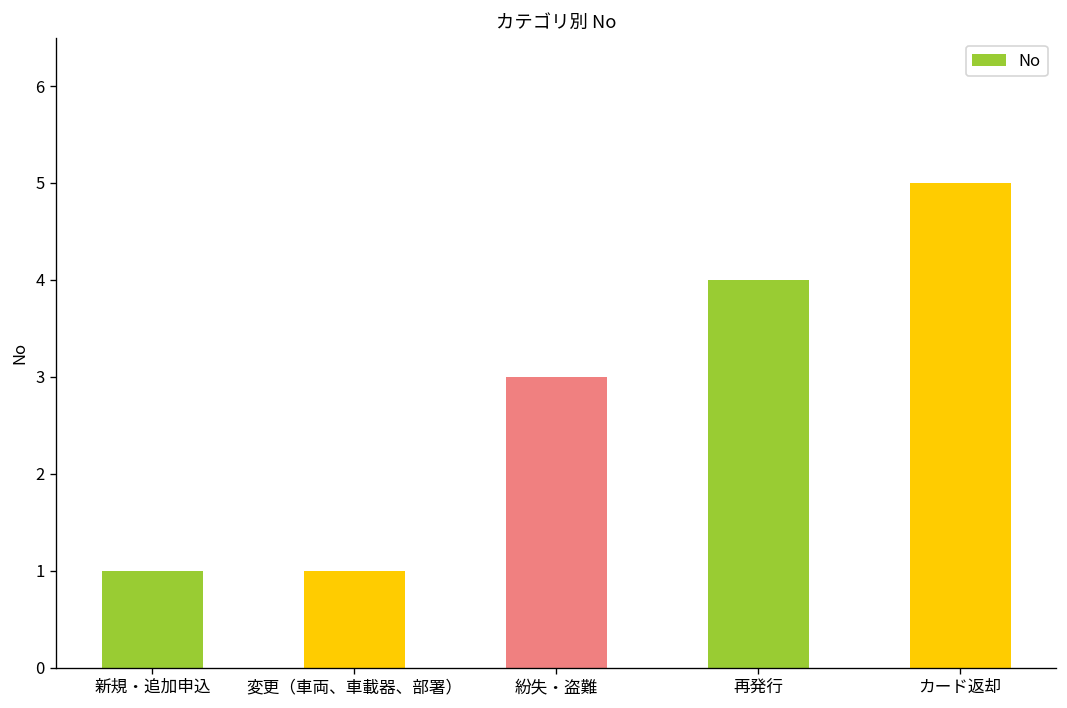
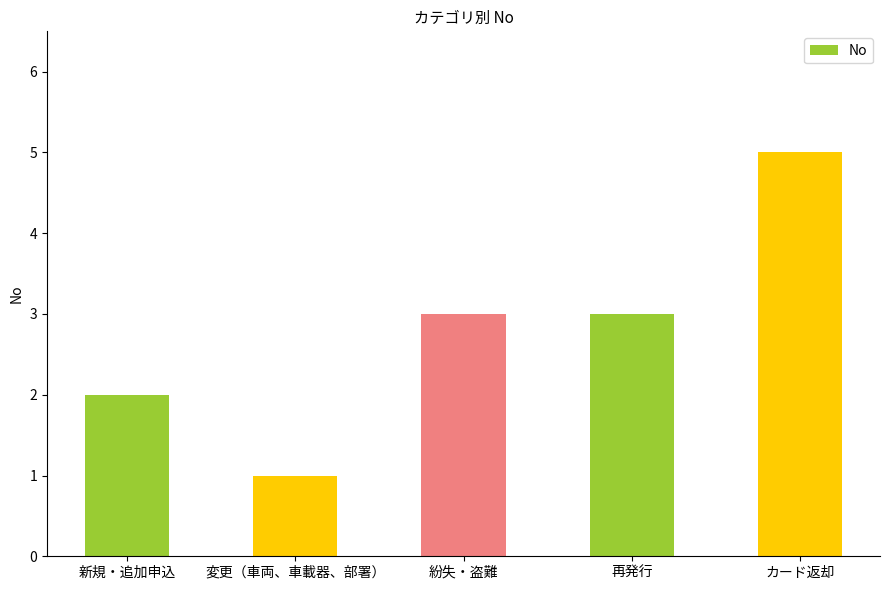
新規・追加申込: 1 -> 2
再発行: 4 -> 3
